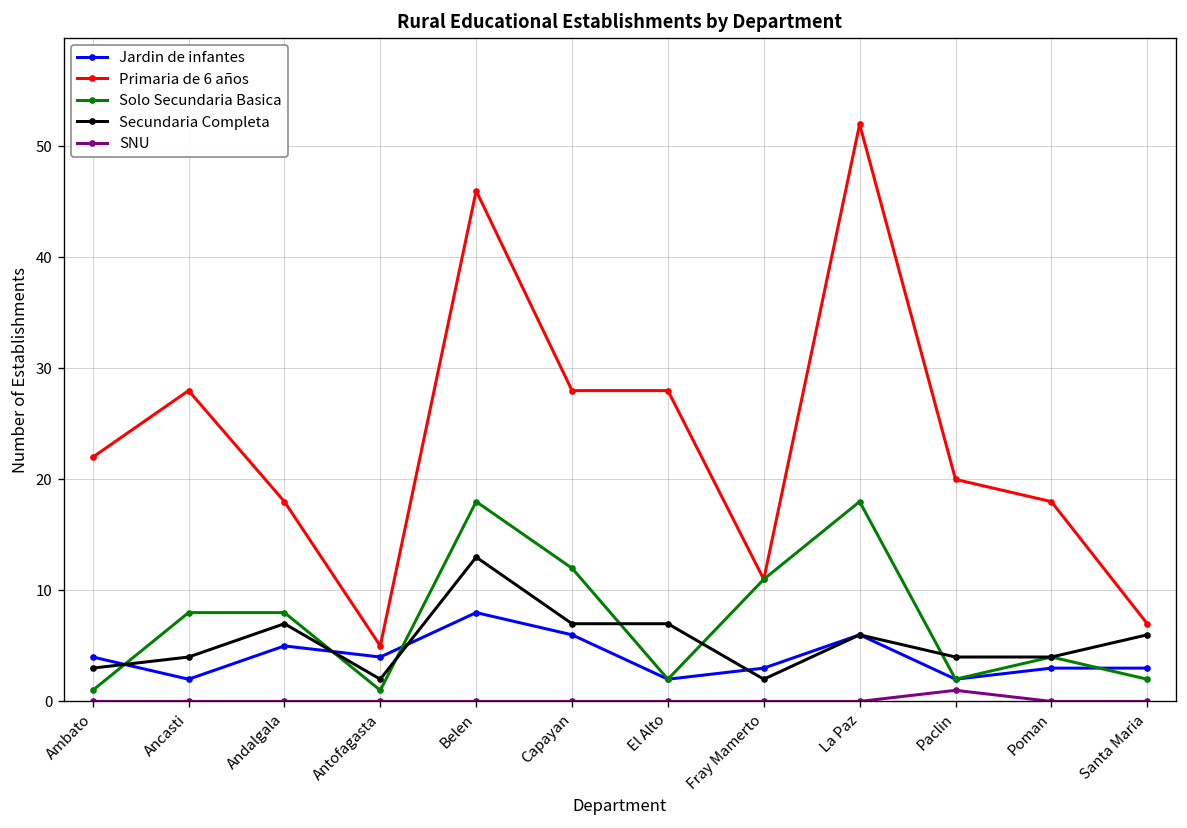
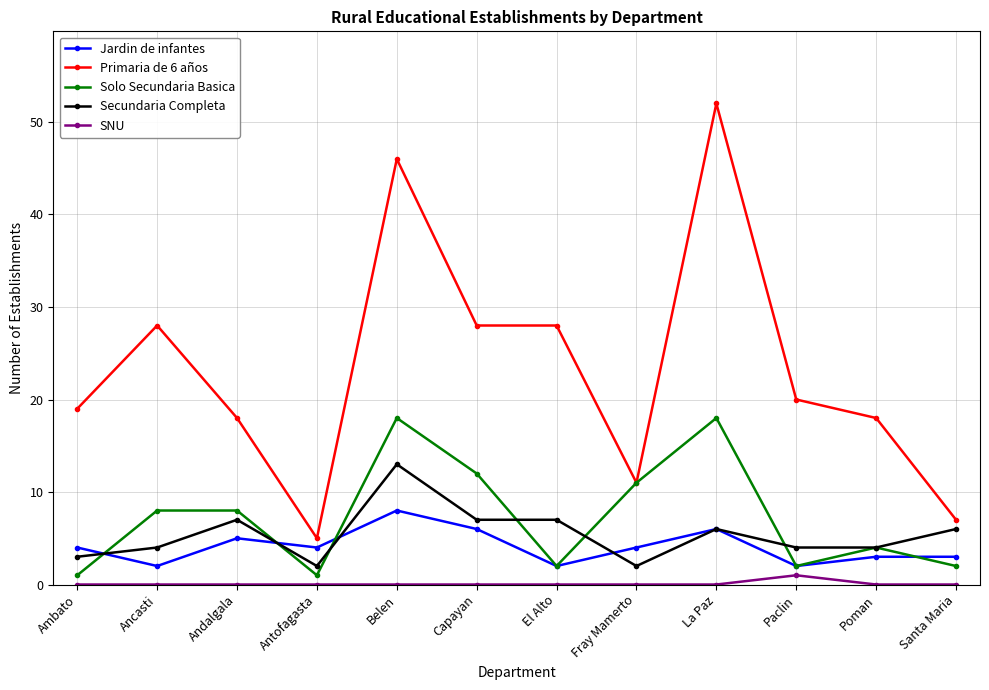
Primaria de 6 años, Ambato: 22 -> 19
Jardin de infantes, Fray Mamerto: 3 -> 4
